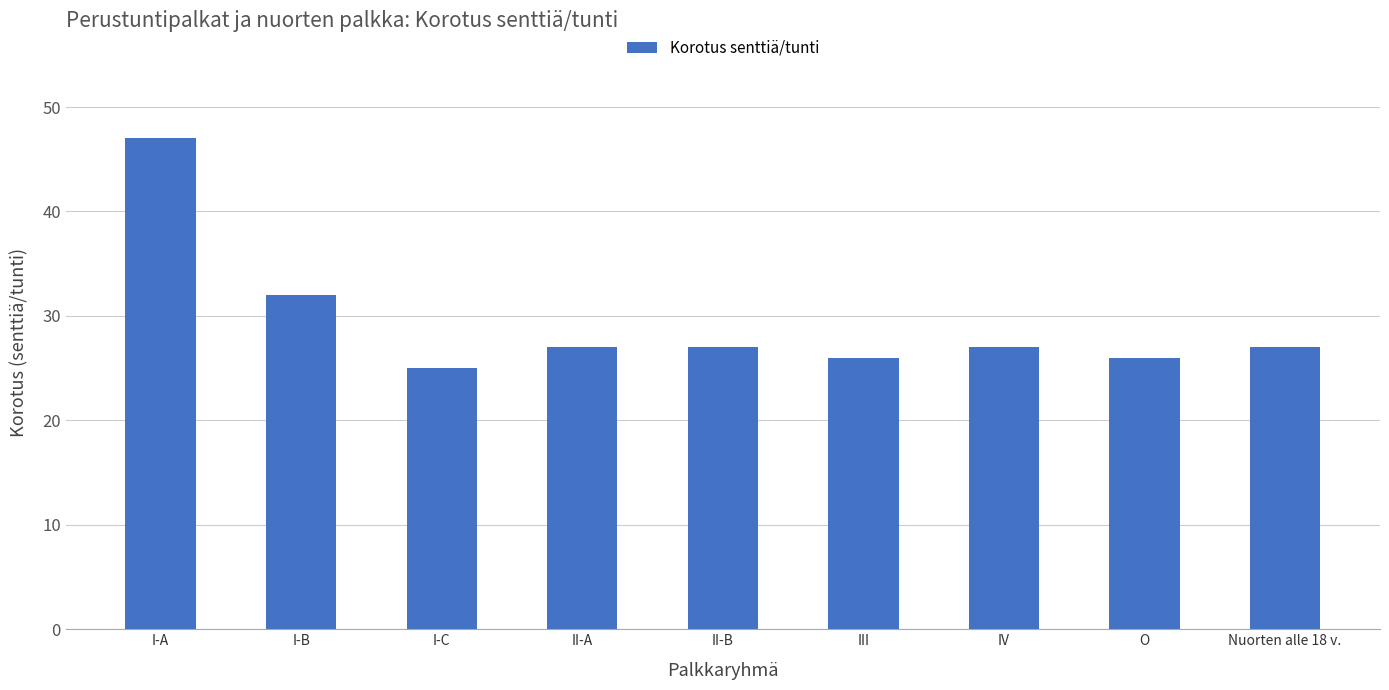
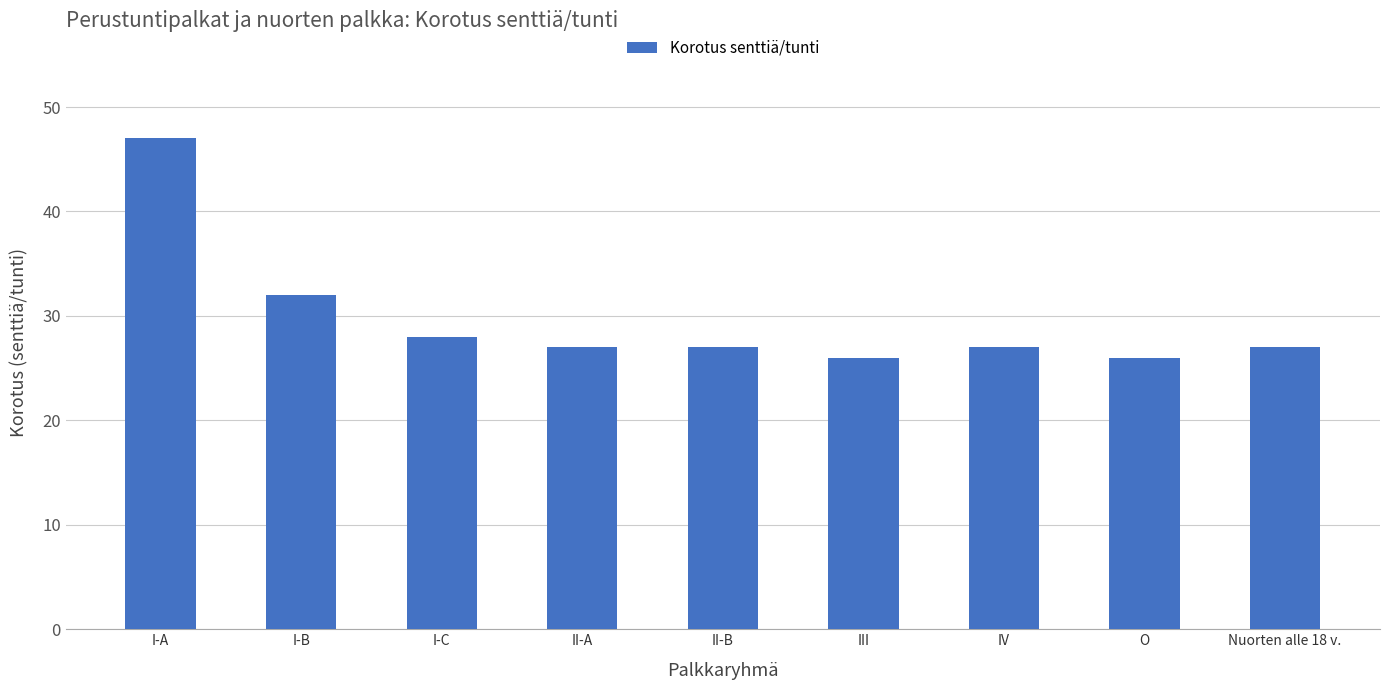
I-C: 25 -> 28
